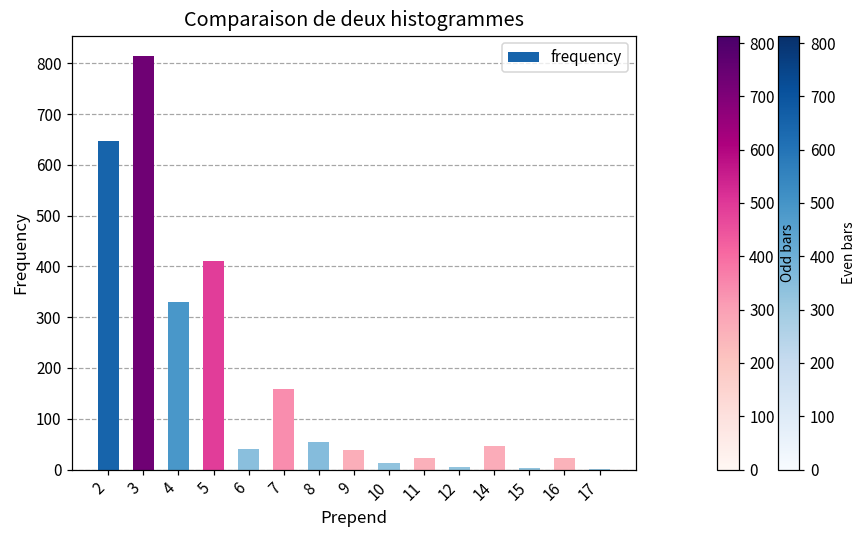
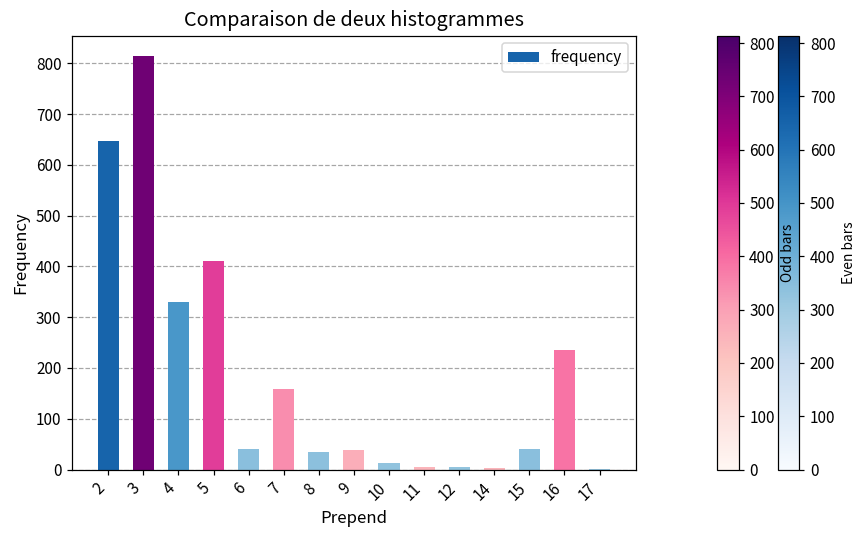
8: 60 -> 30
11: 20 -> 10
14: 50 -> 0
15: 0 -> 40
16: 20 -> 240
